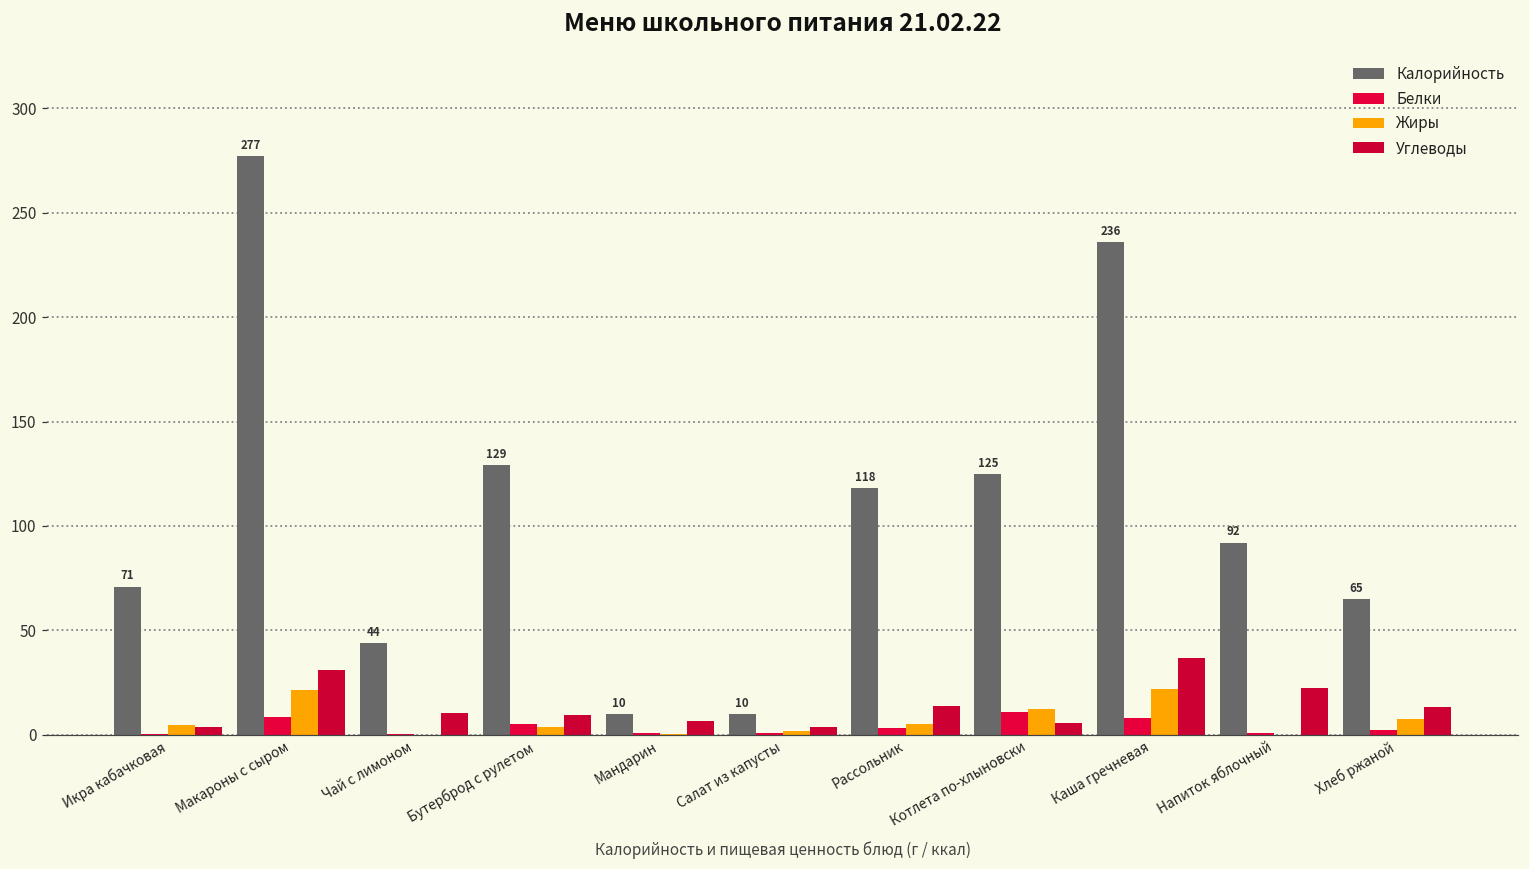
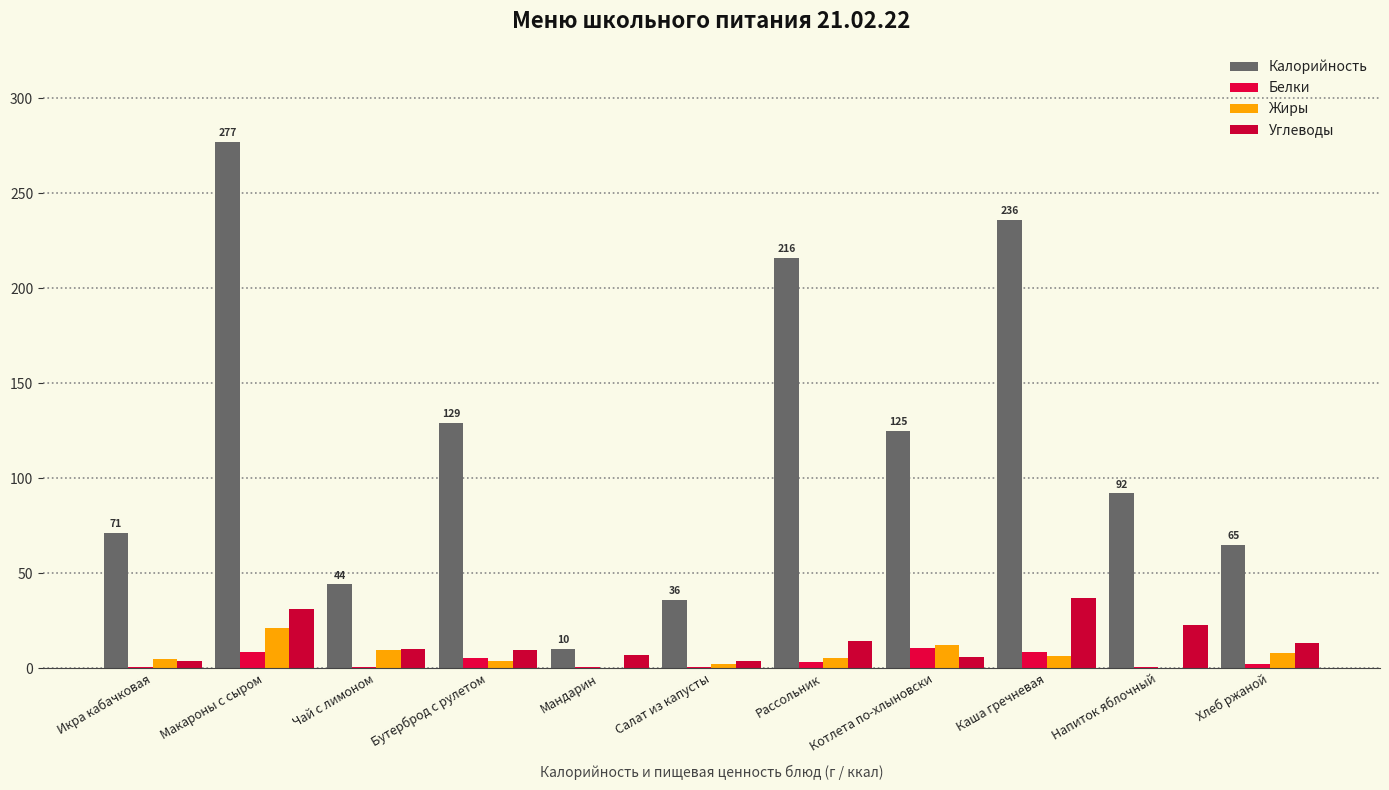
Жиры, Чай с лимоном: 0 -> 9
Калорийность, Салат из капусты: 10 -> 36
Калорийность, Рассольник: 118 -> 216
Жиры, Каша гречневая: 22 -> 6
